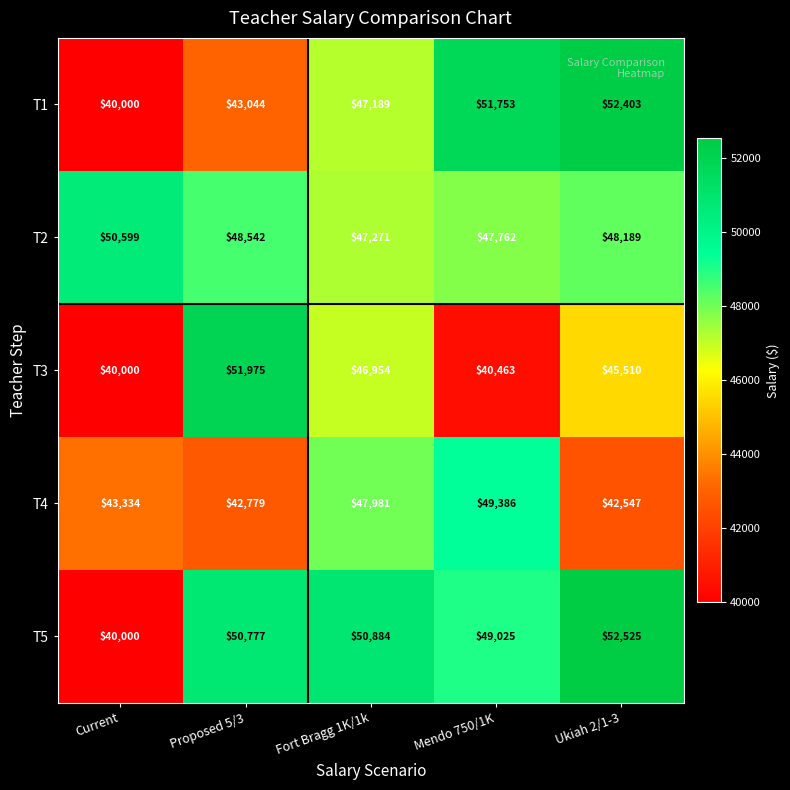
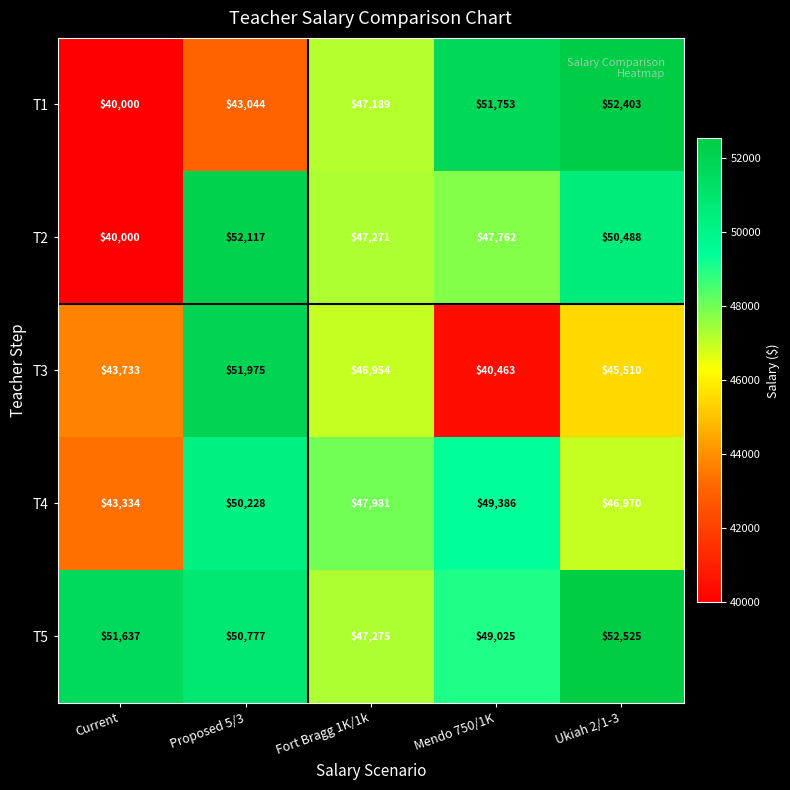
T2, Current: $50,599 -> $40,000
T2, Proposed 5/3: $48,542 -> $52,117
T2, Ukiah 2/1-3: $48,189 -> $50,488
T3, Current: $40,000 -> $43,733
T4, Proposed 5/3: $42,779 -> $50,228
T4, Ukiah 2/1-3: $42,547 -> $46,970
T5, Current: $40,000 -> $51,637
T5, Fort Bragg 1K/1k: $50,884 -> $47,275
